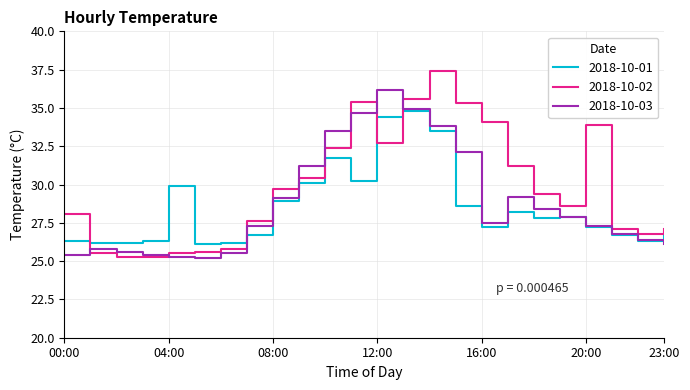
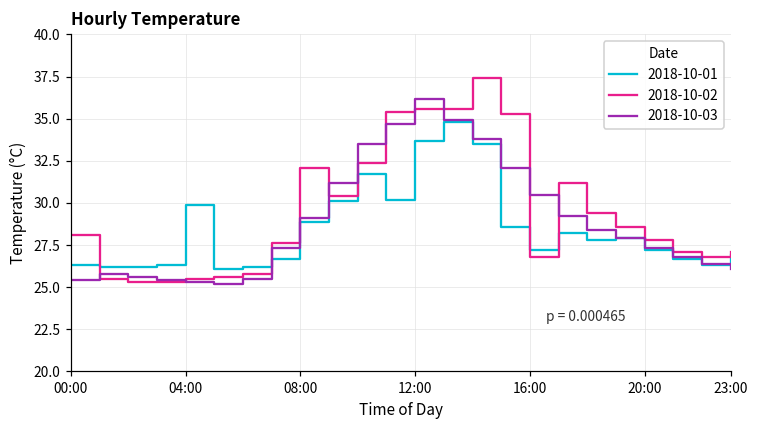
2018-10-02, 08:00: 29.7 -> 32.1
2018-10-01, 12:00: 34.4 -> 33.7
2018-10-02, 12:00: 32.7 -> 35.6
2018-10-02, 16:00: 34.1 -> 26.8
2018-10-03, 16:00: 27.5 -> 30.5
2018-10-02, 20:00: 33.9 -> 27.8
